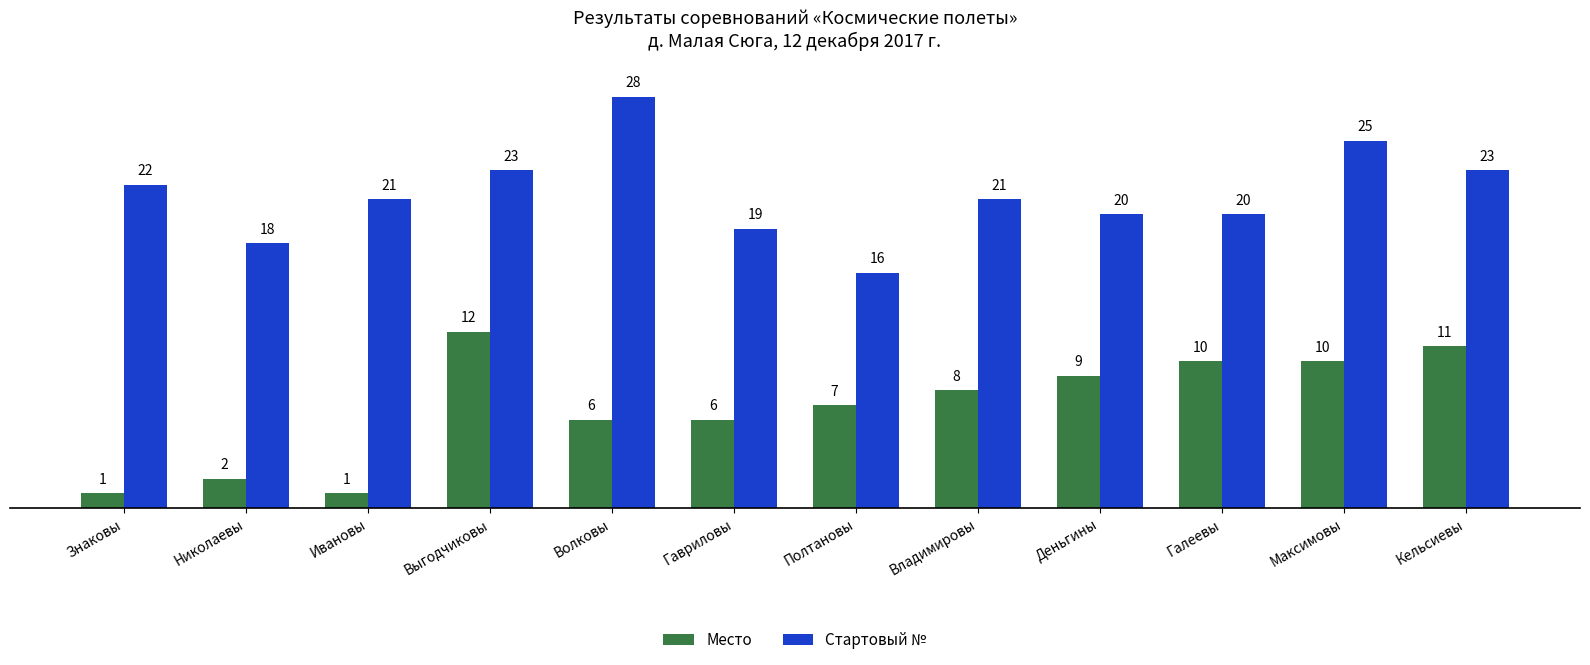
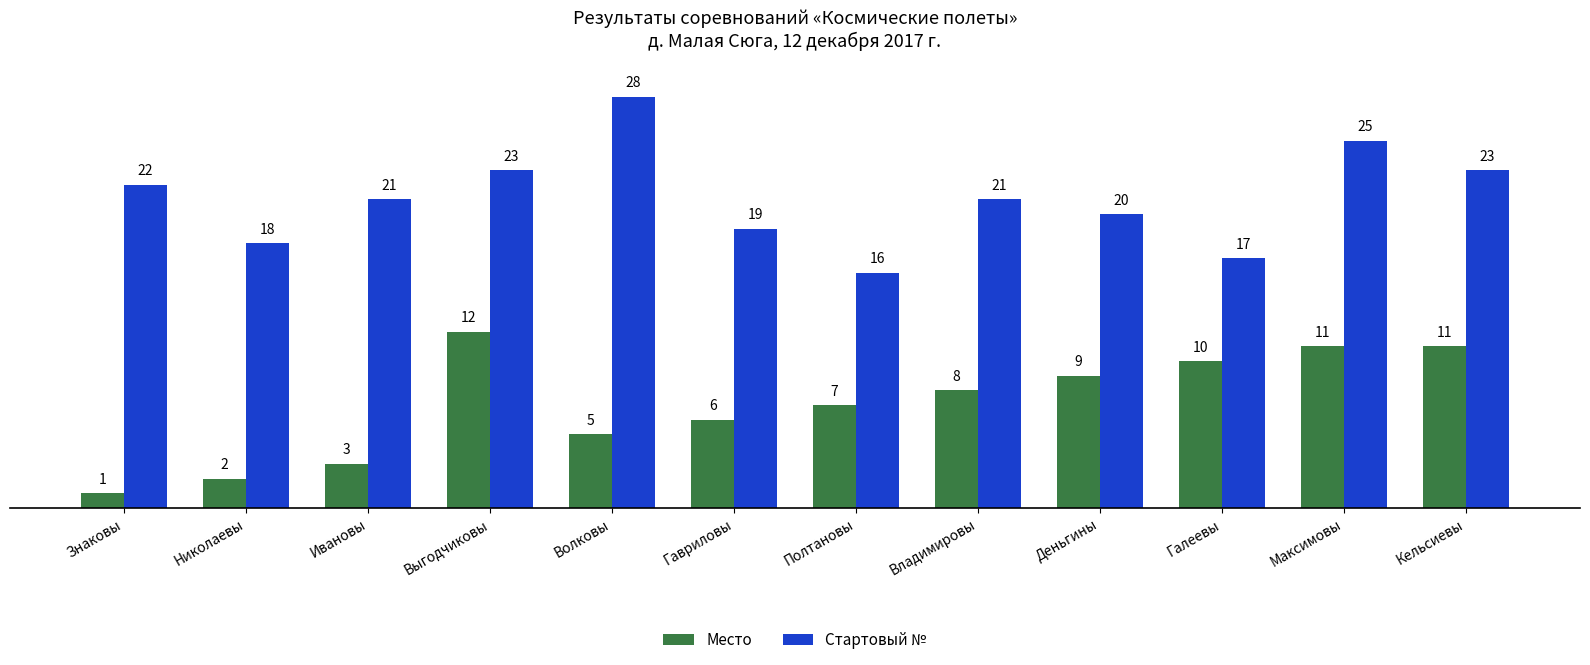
Место, Ивановы: 1 -> 3
Место, Волковы: 6 -> 5
Стартовый №, Галеевы: 20 -> 17
Место, Максимовы: 10 -> 11
